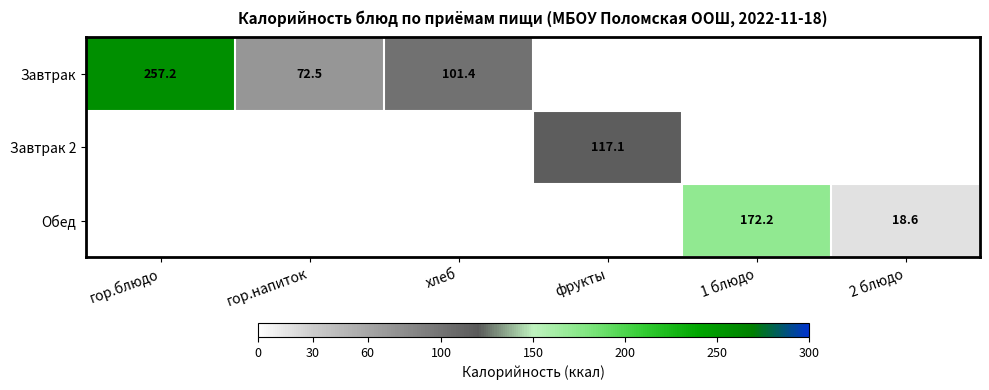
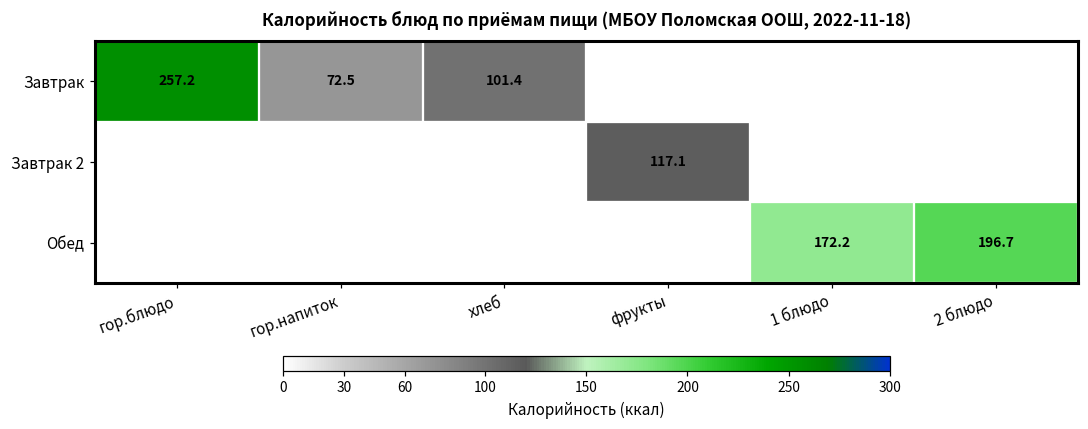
Обед, 2 блюдо: 18.6 -> 196.7
